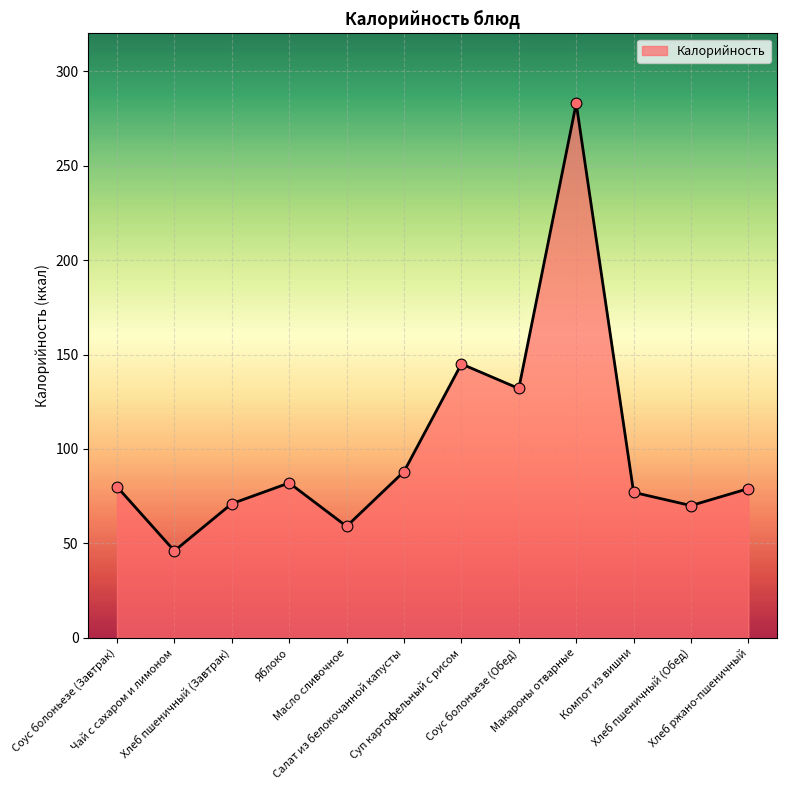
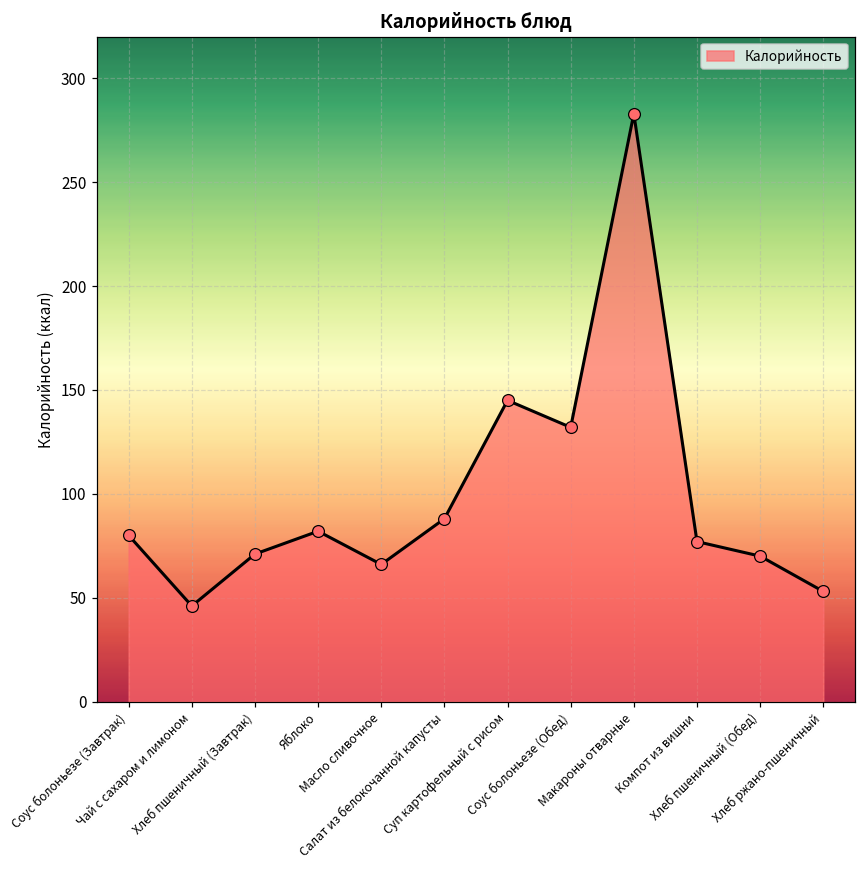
Масло сливочное: 59 -> 66
Хлеб ржано-пшеничный: 79 -> 53
